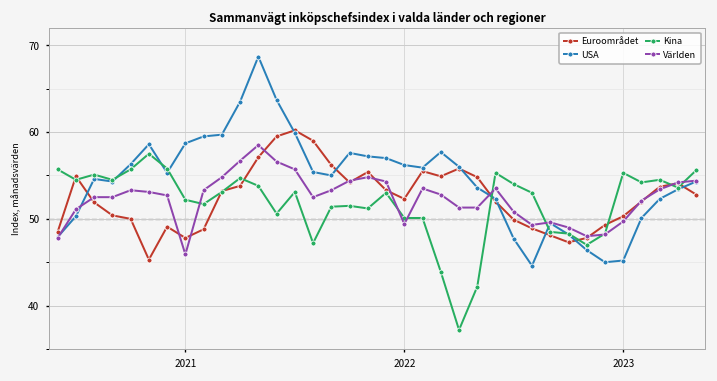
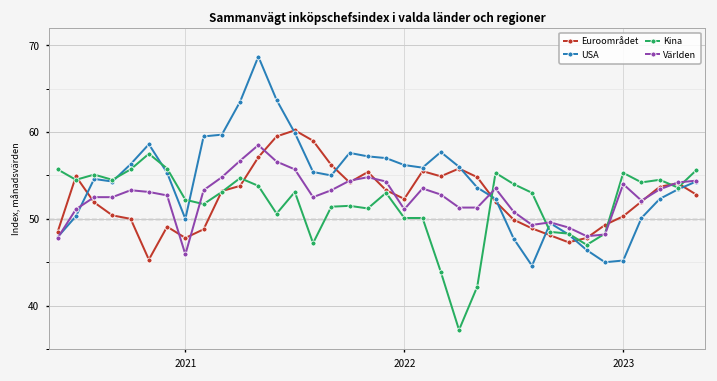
USA, 2021: 59 -> 50
Världen, 2022: 49 -> 51
Världen, 2023: 50 -> 54
